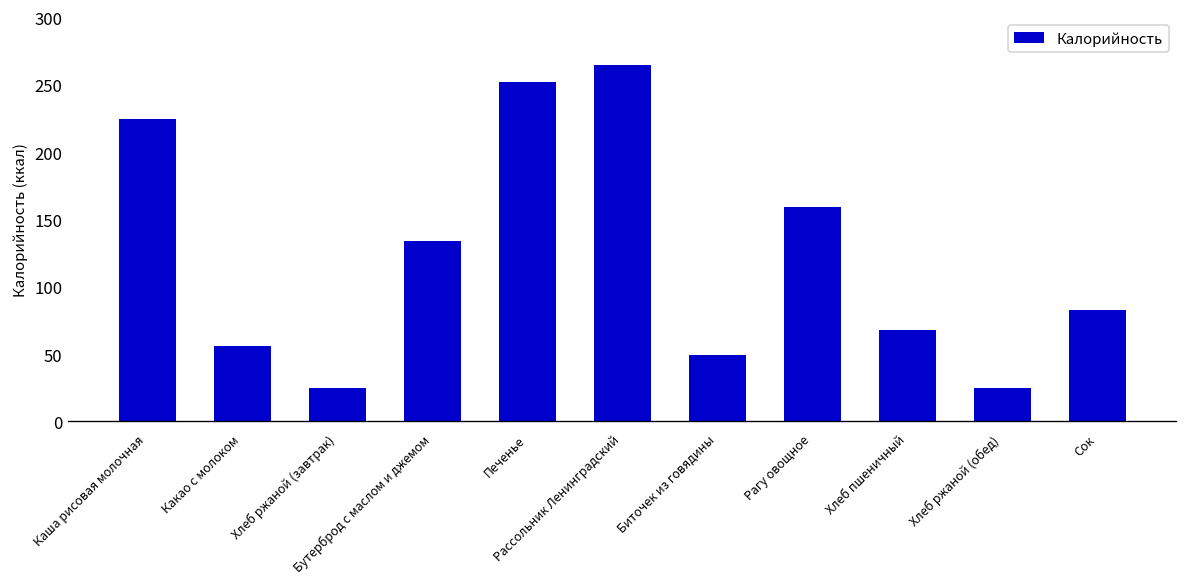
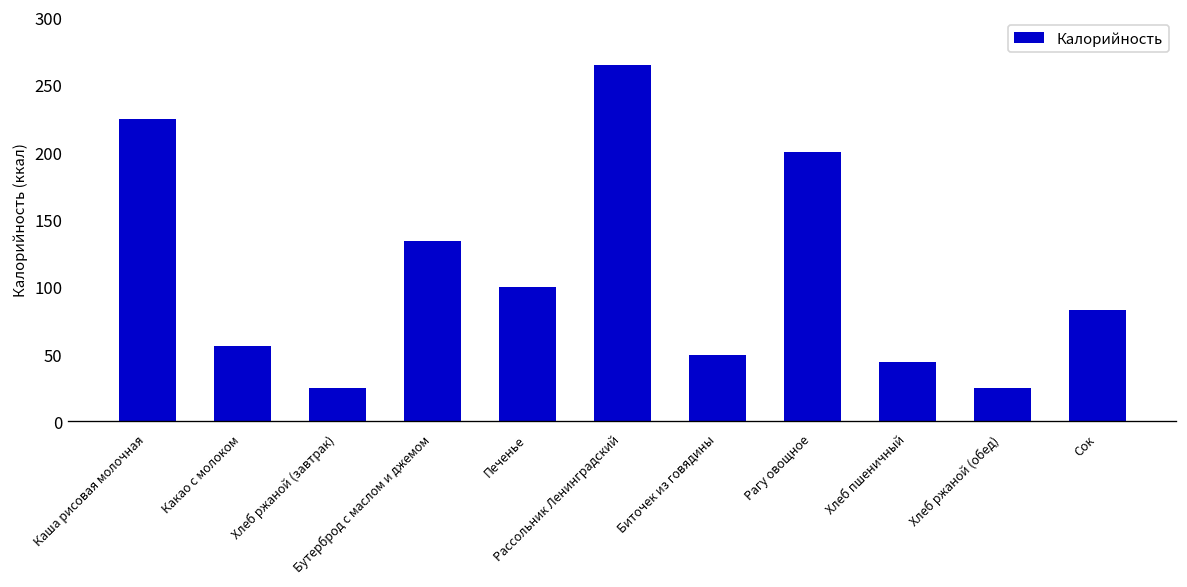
Печенье: 252 -> 100
Рагу овощное: 159 -> 200
Хлеб пшеничный: 68 -> 44
